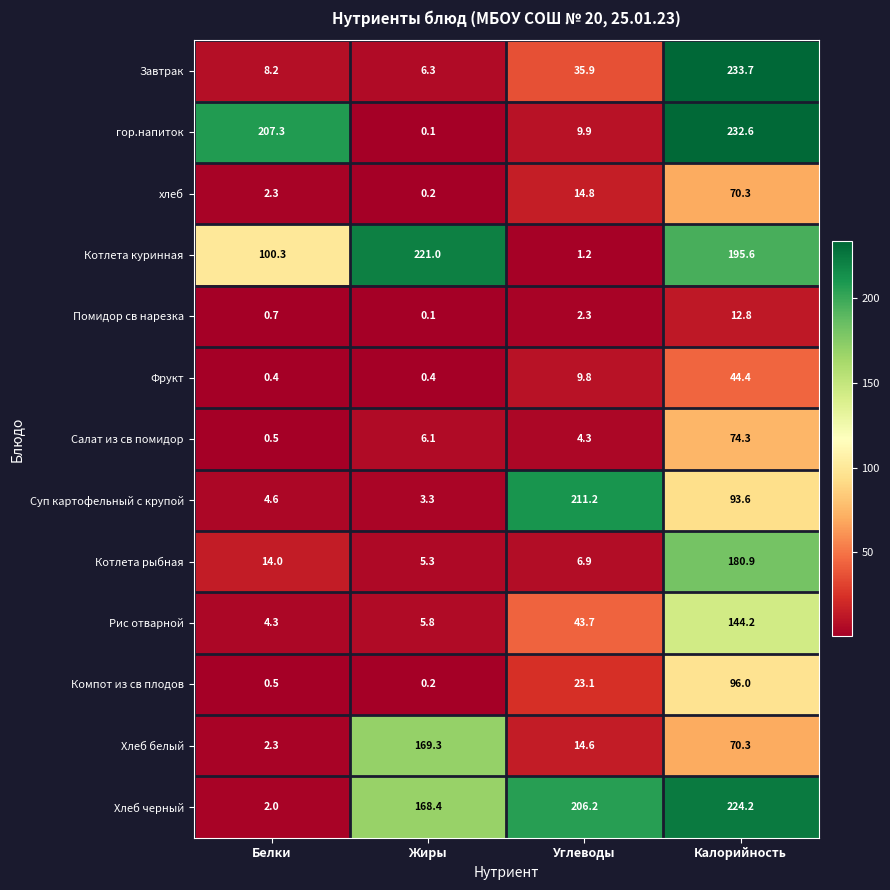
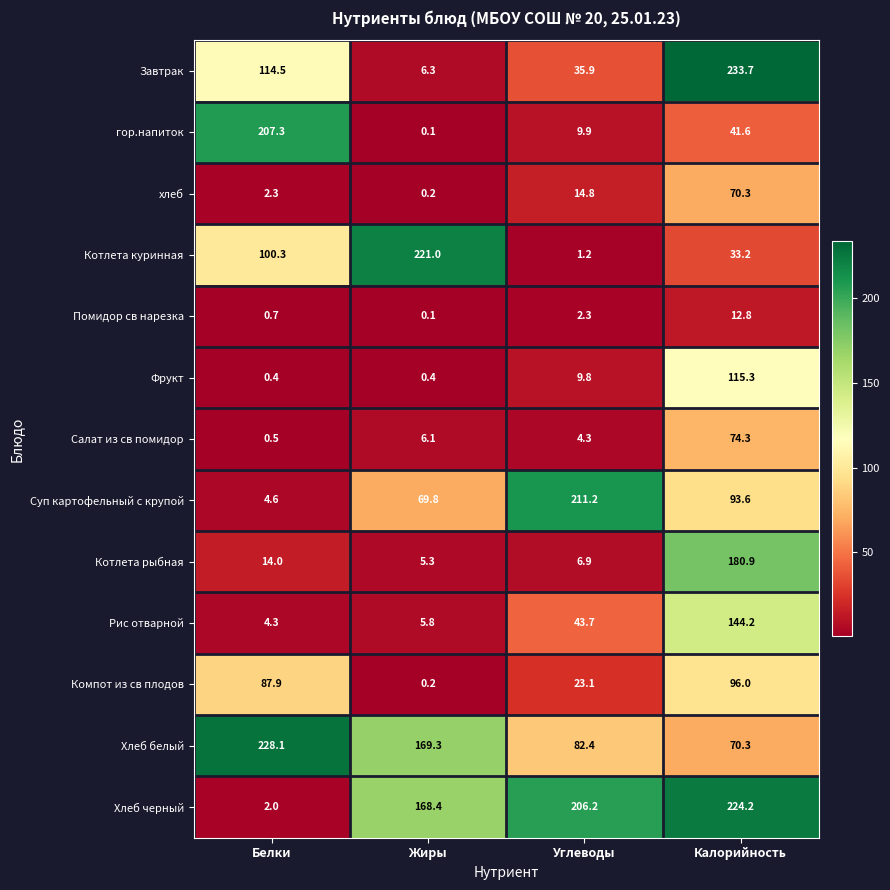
Завтрак, Белки: 8.2 -> 114.5
гор.напиток, Калорийность: 232.6 -> 41.6
Котлета куринная, Калорийность: 195.6 -> 33.2
Фрукт, Калорийность: 44.4 -> 115.3
Суп картофельный с крупой, Жиры: 3.3 -> 69.8
Компот из св плодов, Белки: 0.5 -> 87.9
Хлеб белый, Белки: 2.3 -> 228.1
Хлеб белый, Углеводы: 14.6 -> 82.4
